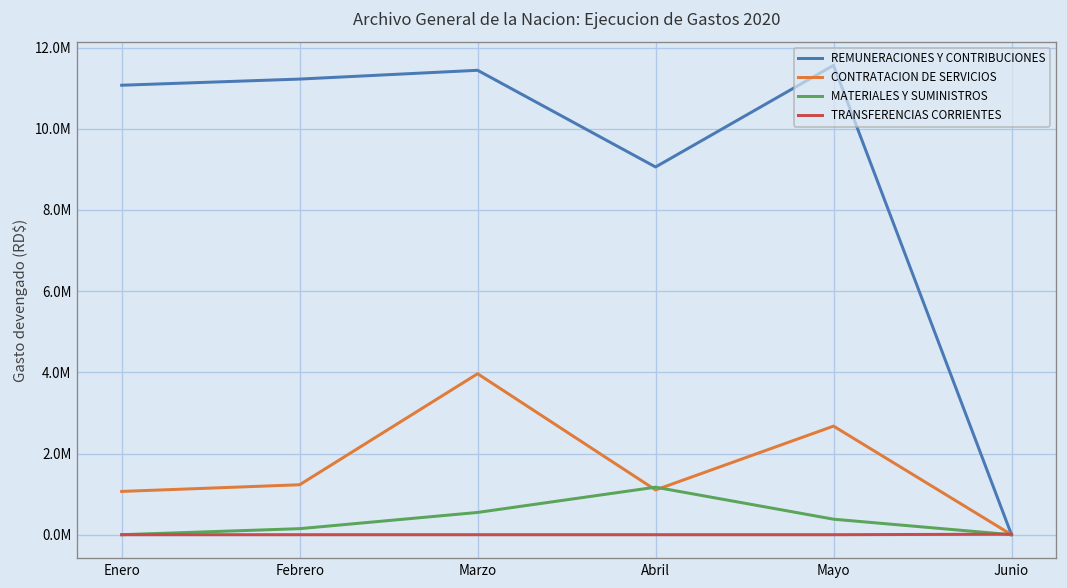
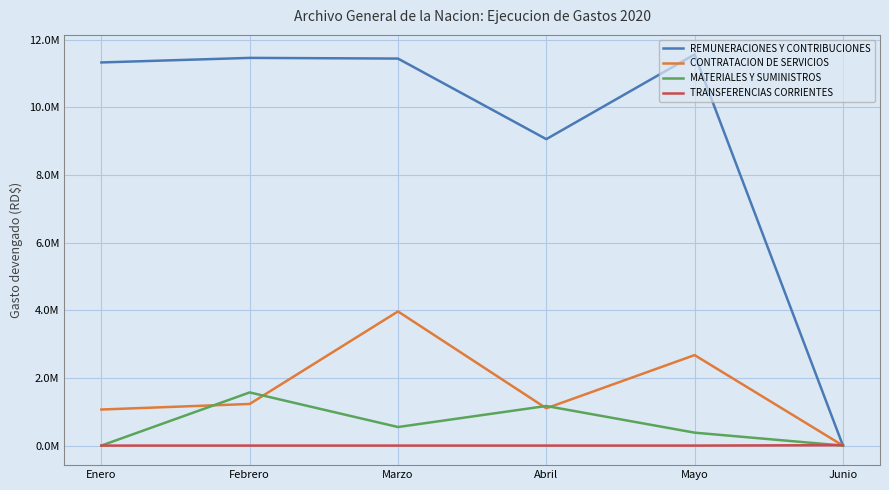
REMUNERACIONES Y CONTRIBUCIONES, Enero: 11100000 -> 11300000
REMUNERACIONES Y CONTRIBUCIONES, Febrero: 11200000 -> 11500000
MATERIALES Y SUMINISTROS, Febrero: 100000 -> 1600000
